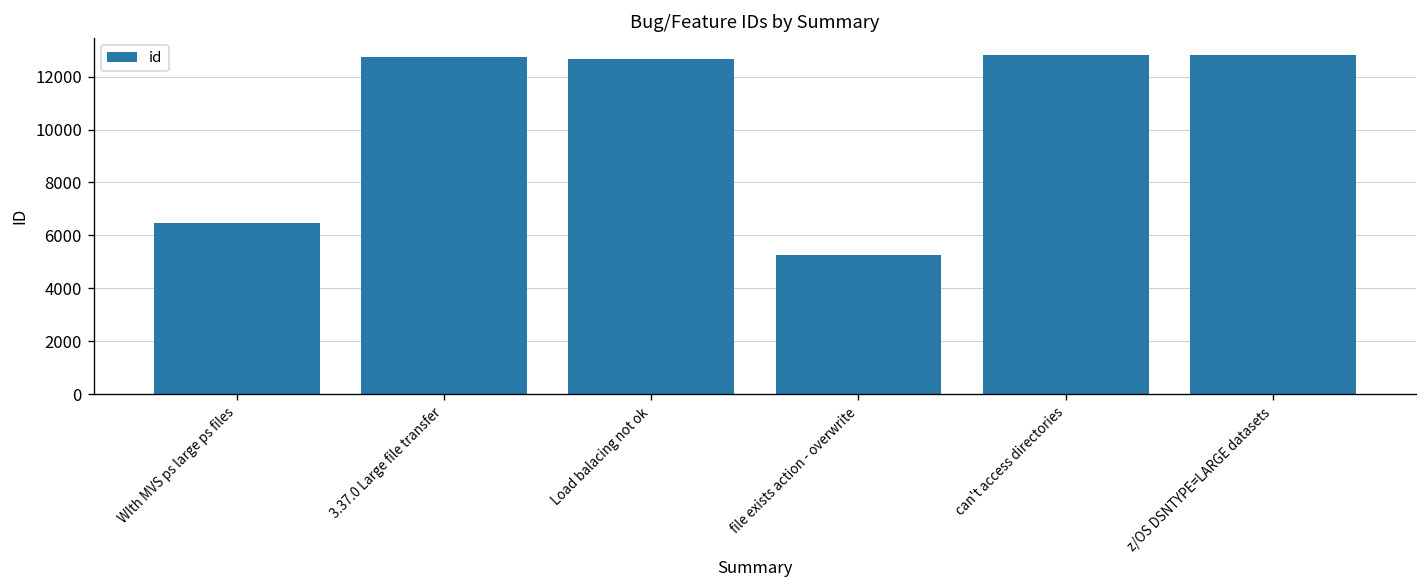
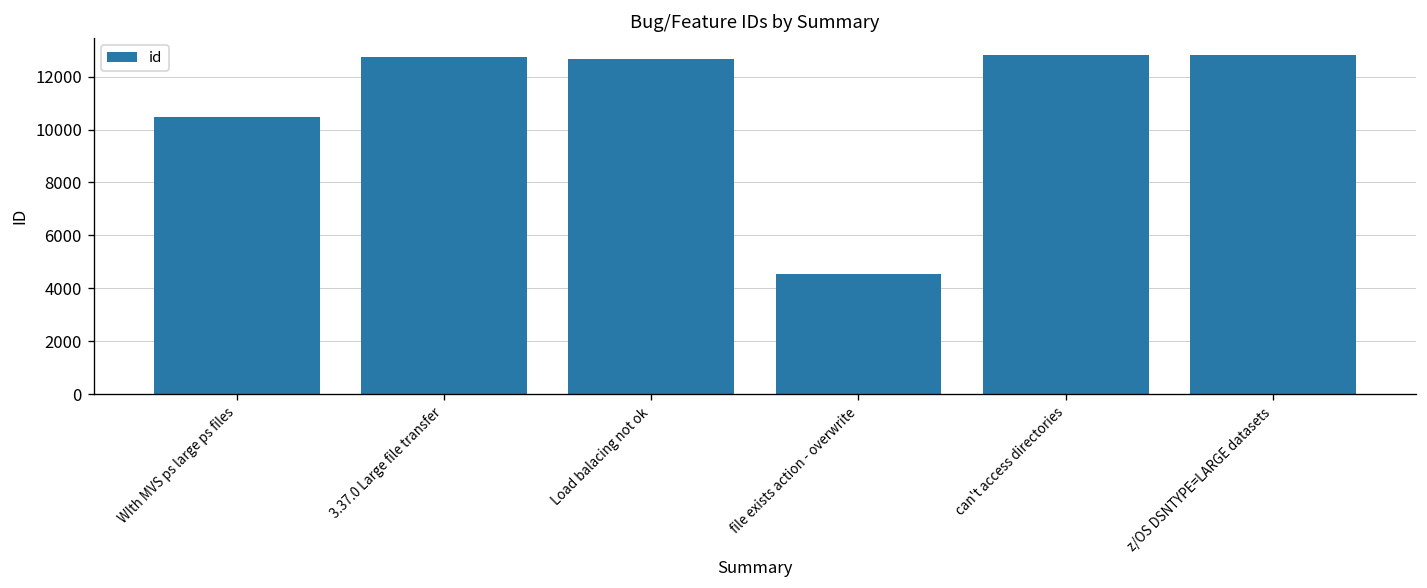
WIth MVS ps large ps files: 6500 -> 10500
file exists action - overwrite: 5300 -> 4600
